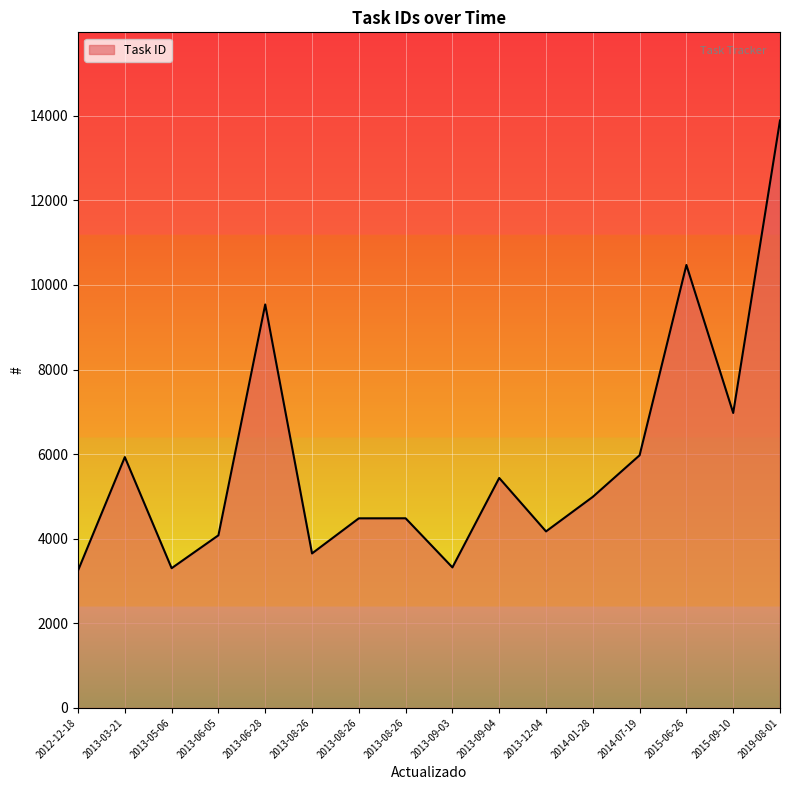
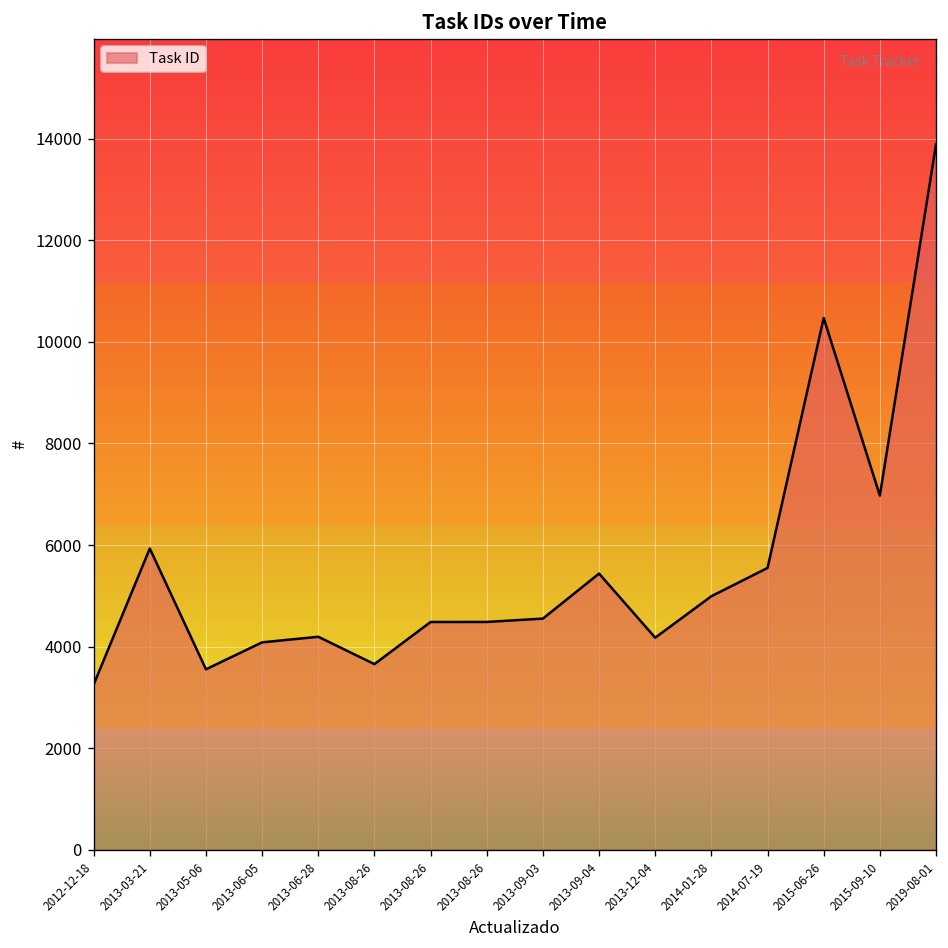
2013-05-06: 3300 -> 3600
2013-06-28: 9500 -> 4200
2013-09-03: 3300 -> 4600
2014-07-19: 6000 -> 5500
